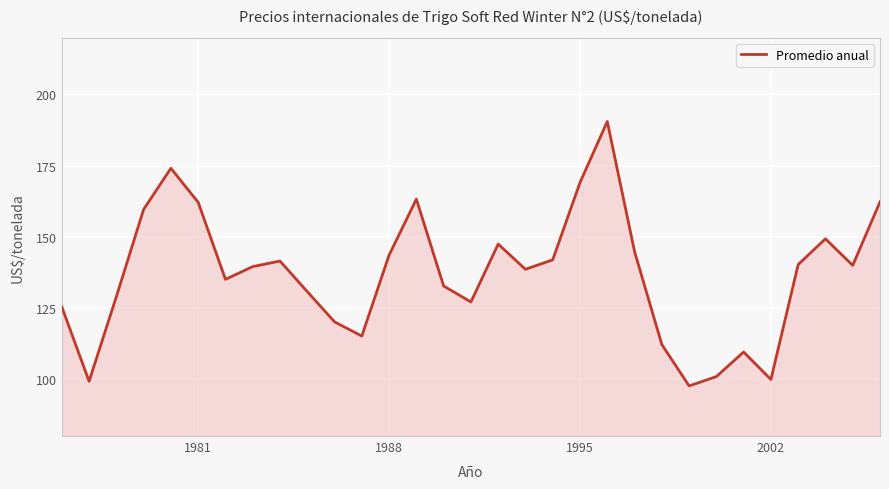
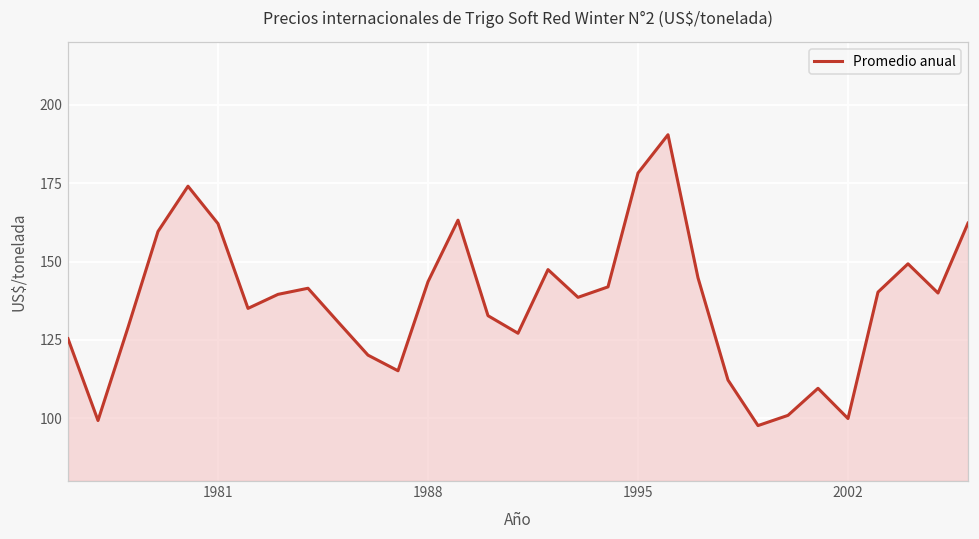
1995: 169 -> 178
